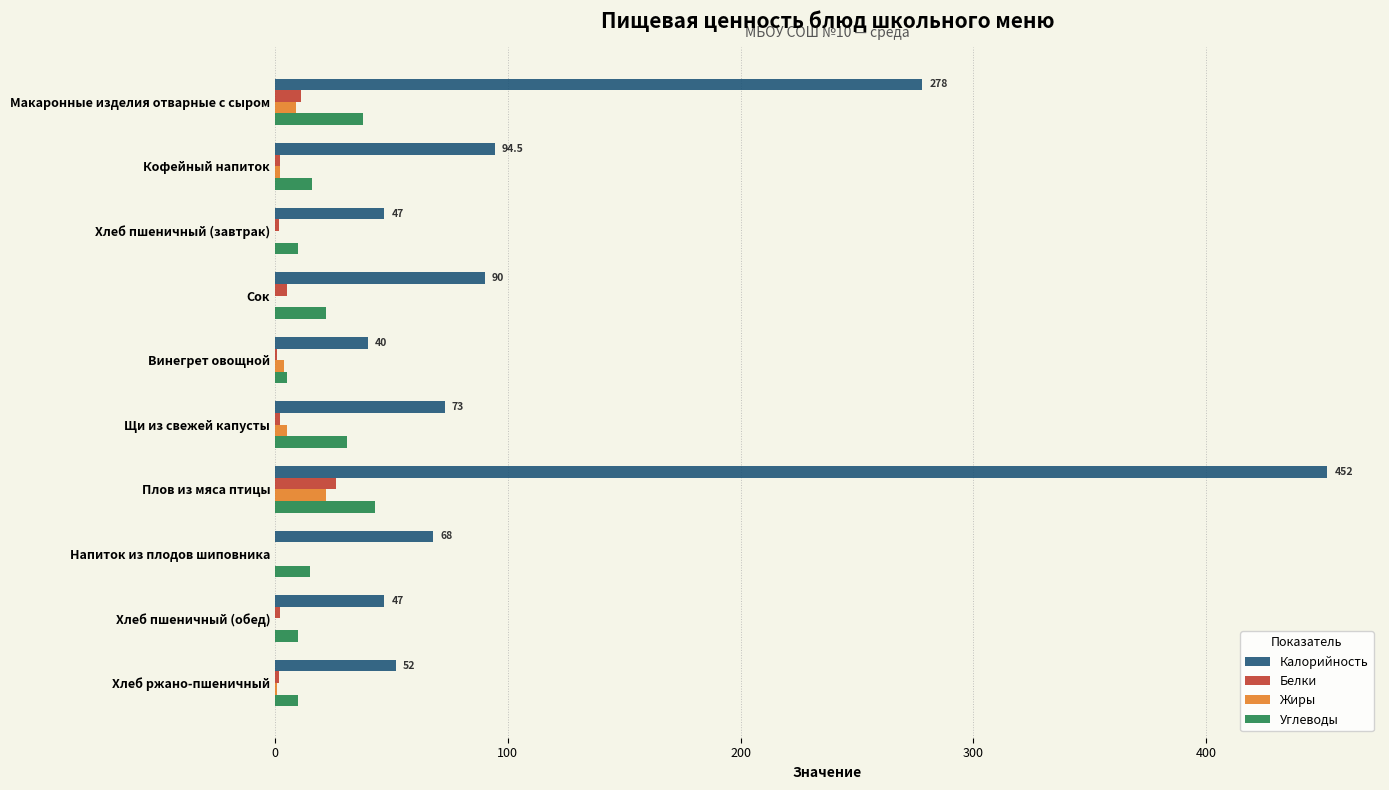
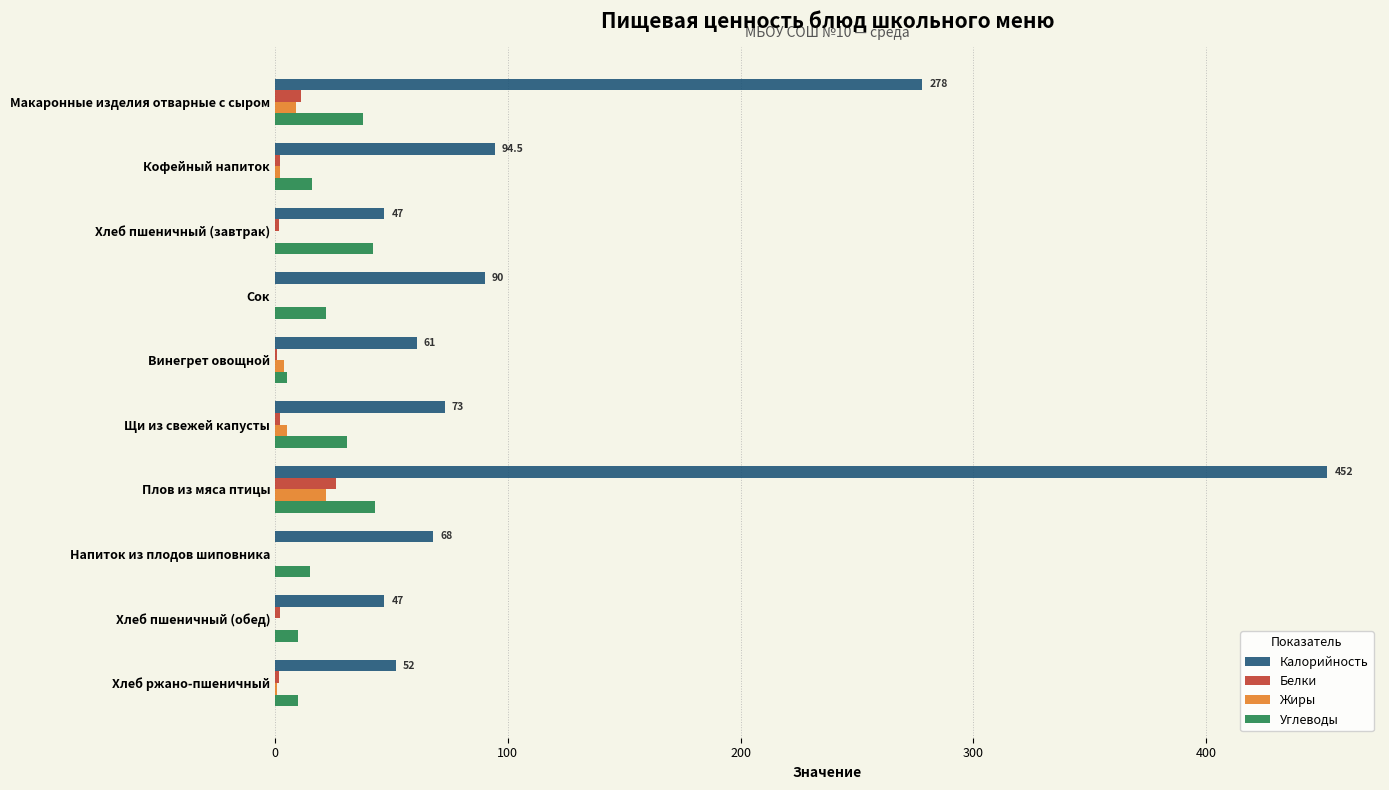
Углеводы, Хлеб пшеничный (завтрак): 10 -> 42
Белки, Сок: 5 -> 0
Калорийность, Винегрет овощной: 40 -> 61
